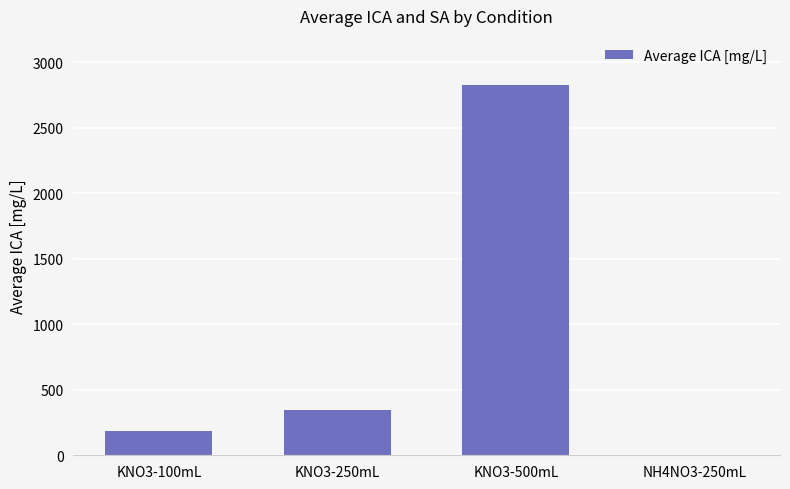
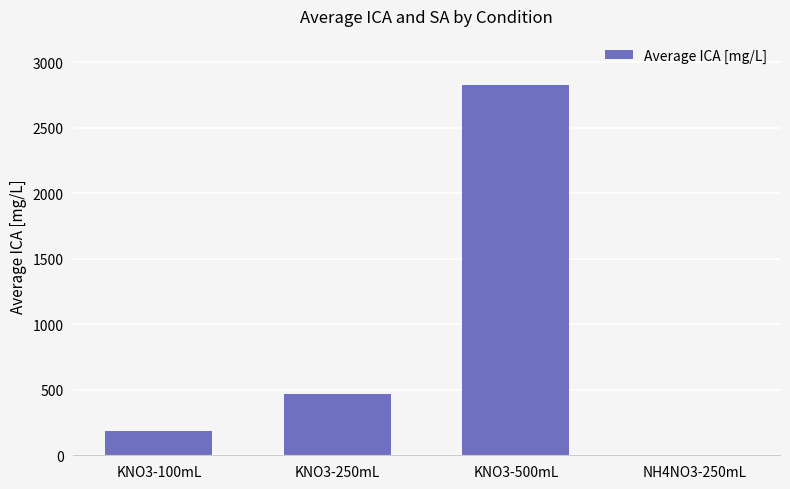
KNO3-250mL: 350 -> 460
